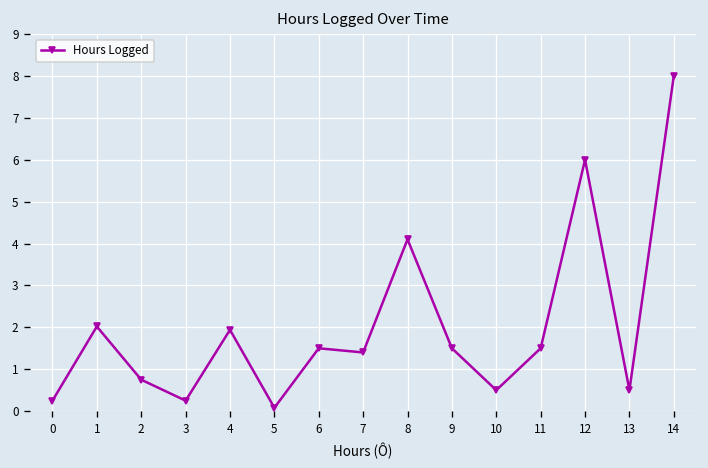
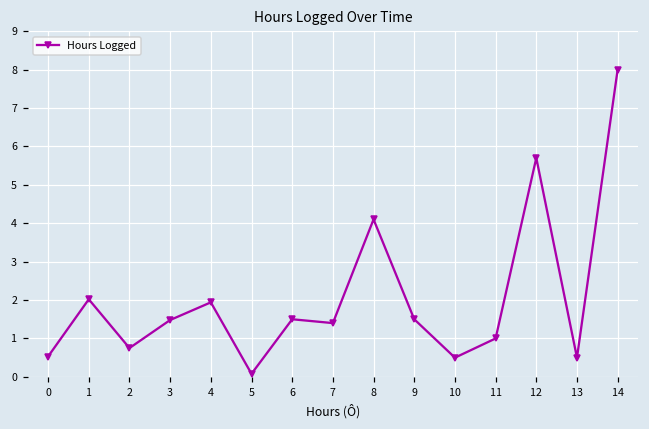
0: 0.3 -> 0.5
3: 0.3 -> 1.5
11: 1.5 -> 1.0
12: 6.0 -> 5.7
